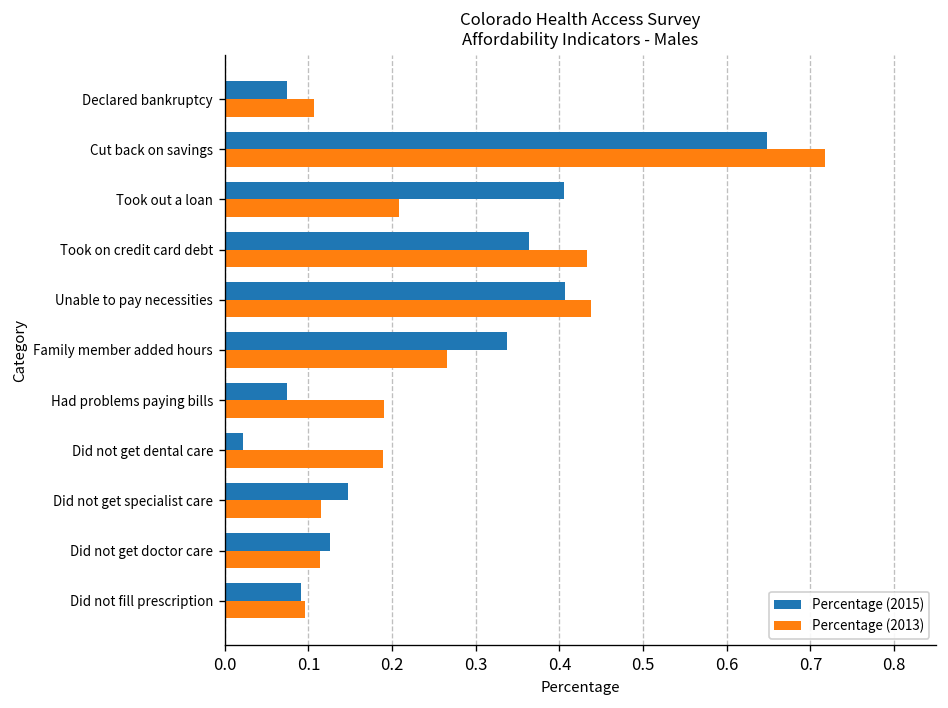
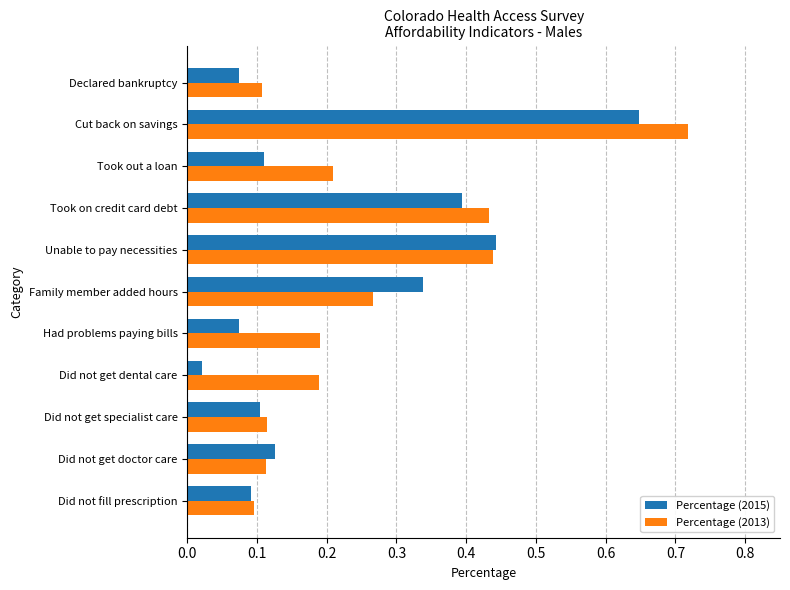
Percentage (2015), Took out a loan: 0.40 -> 0.11
Percentage (2015), Took on credit card debt: 0.36 -> 0.39
Percentage (2015), Unable to pay necessities: 0.41 -> 0.44
Percentage (2015), Did not get specialist care: 0.15 -> 0.10
